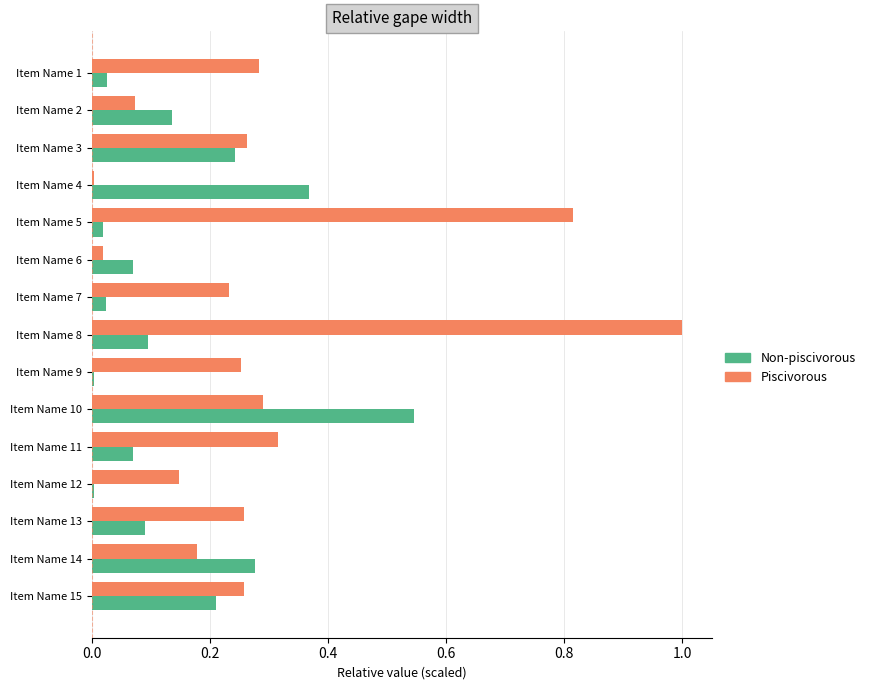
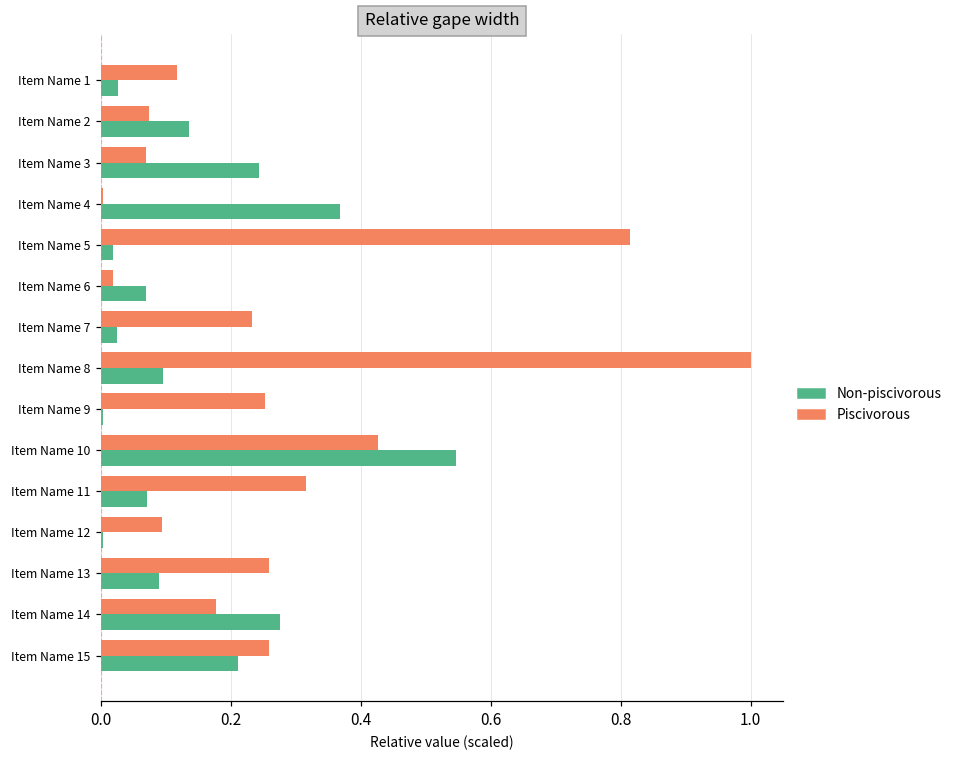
Piscivorous, Item Name 1: 0.28 -> 0.12
Piscivorous, Item Name 3: 0.26 -> 0.07
Piscivorous, Item Name 10: 0.29 -> 0.43
Piscivorous, Item Name 12: 0.15 -> 0.09
